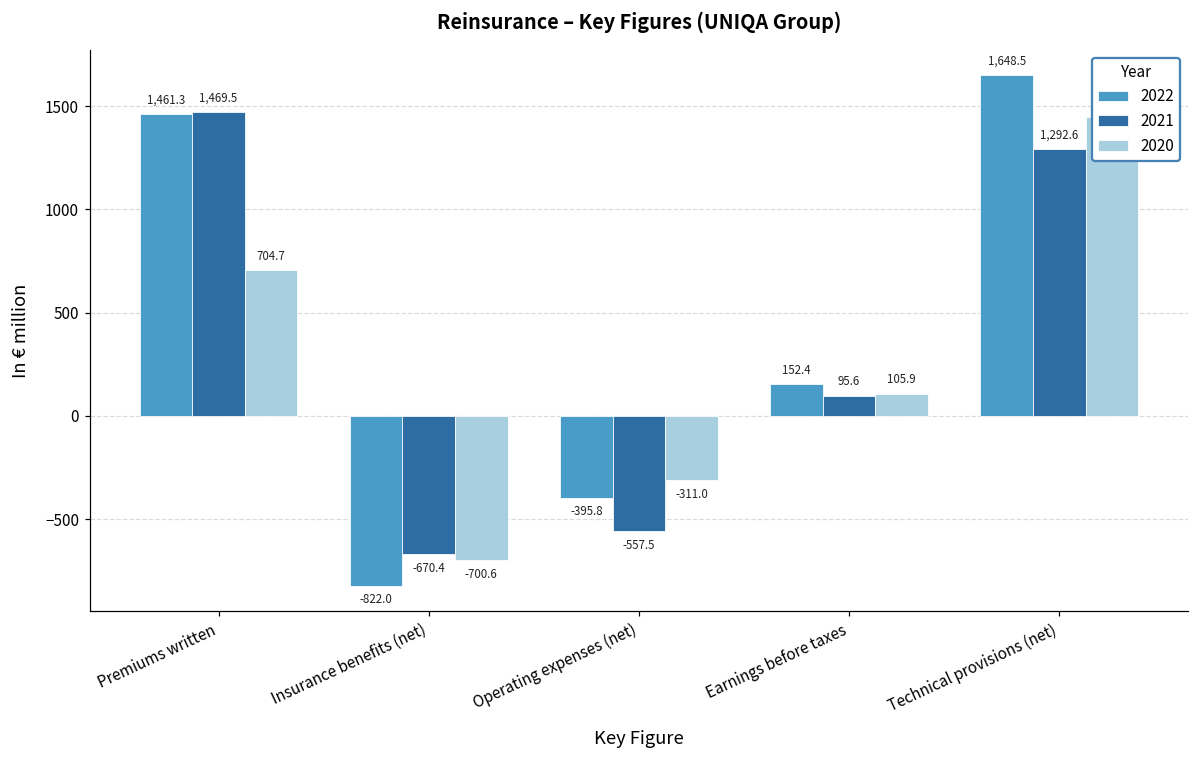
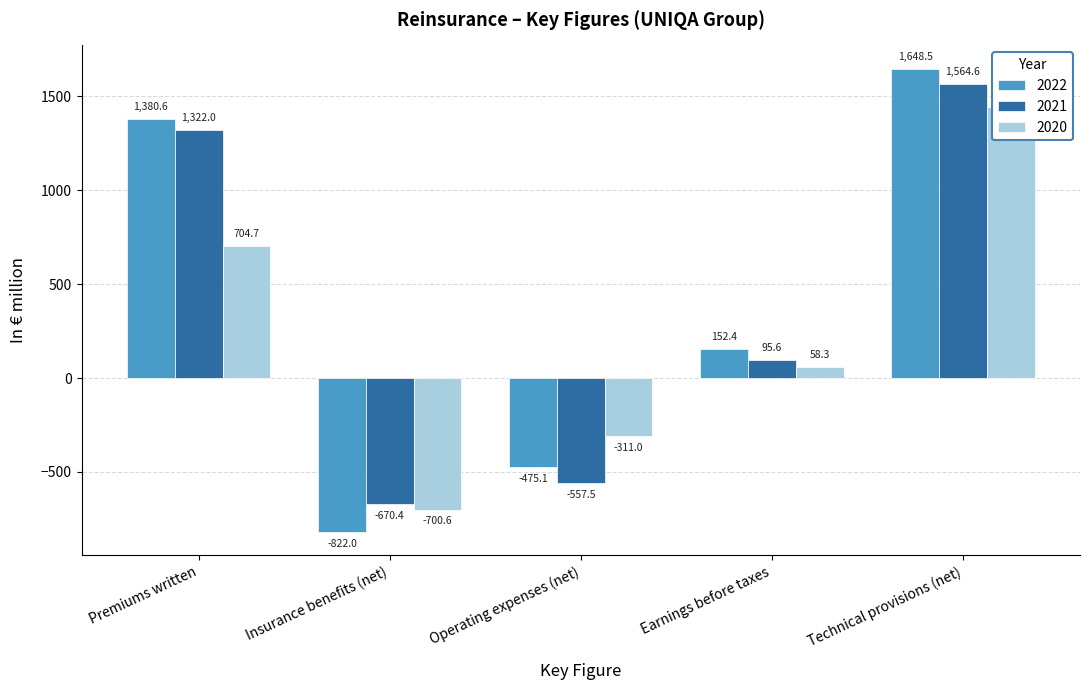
2022, Premiums written: 1,461.3 -> 1,380.6
2021, Premiums written: 1,469.5 -> 1,322.0
2022, Operating expenses (net): -395.8 -> -475.1
2020, Earnings before taxes: 105.9 -> 58.3
2021, Technical provisions (net): 1,292.6 -> 1,564.6
